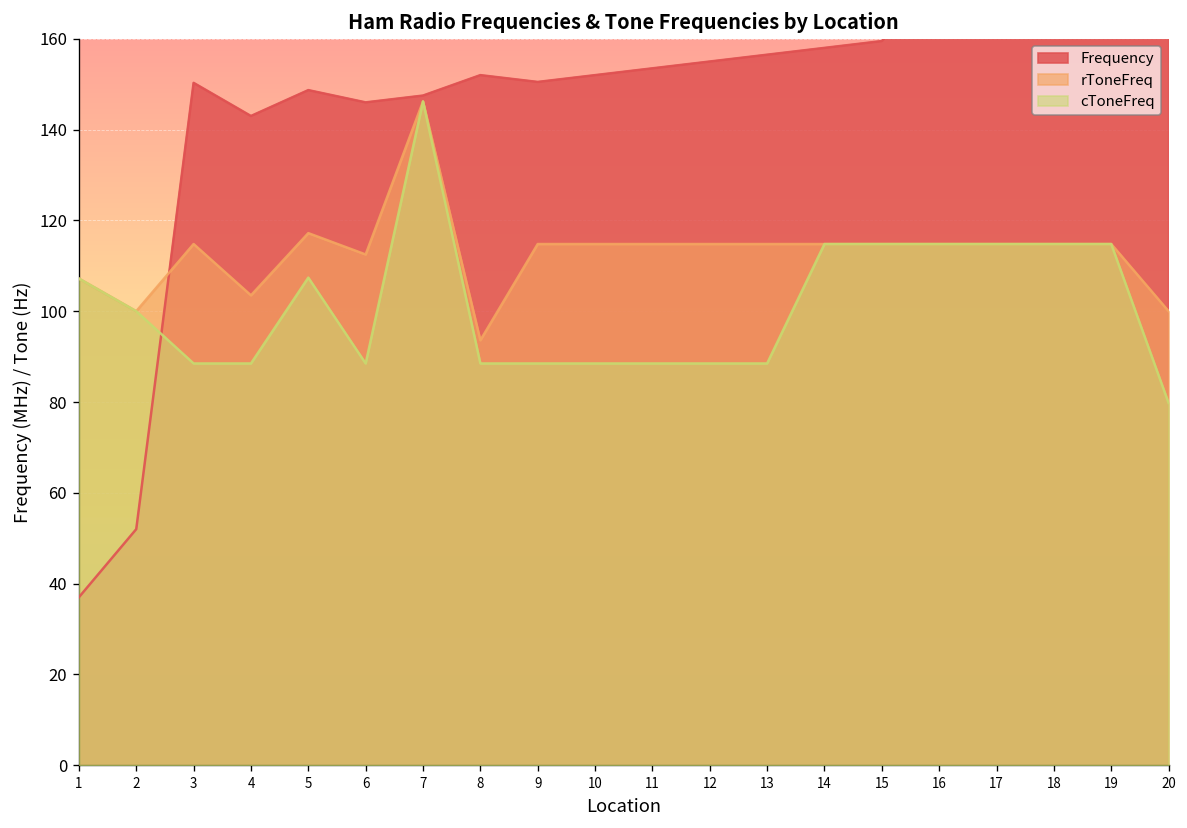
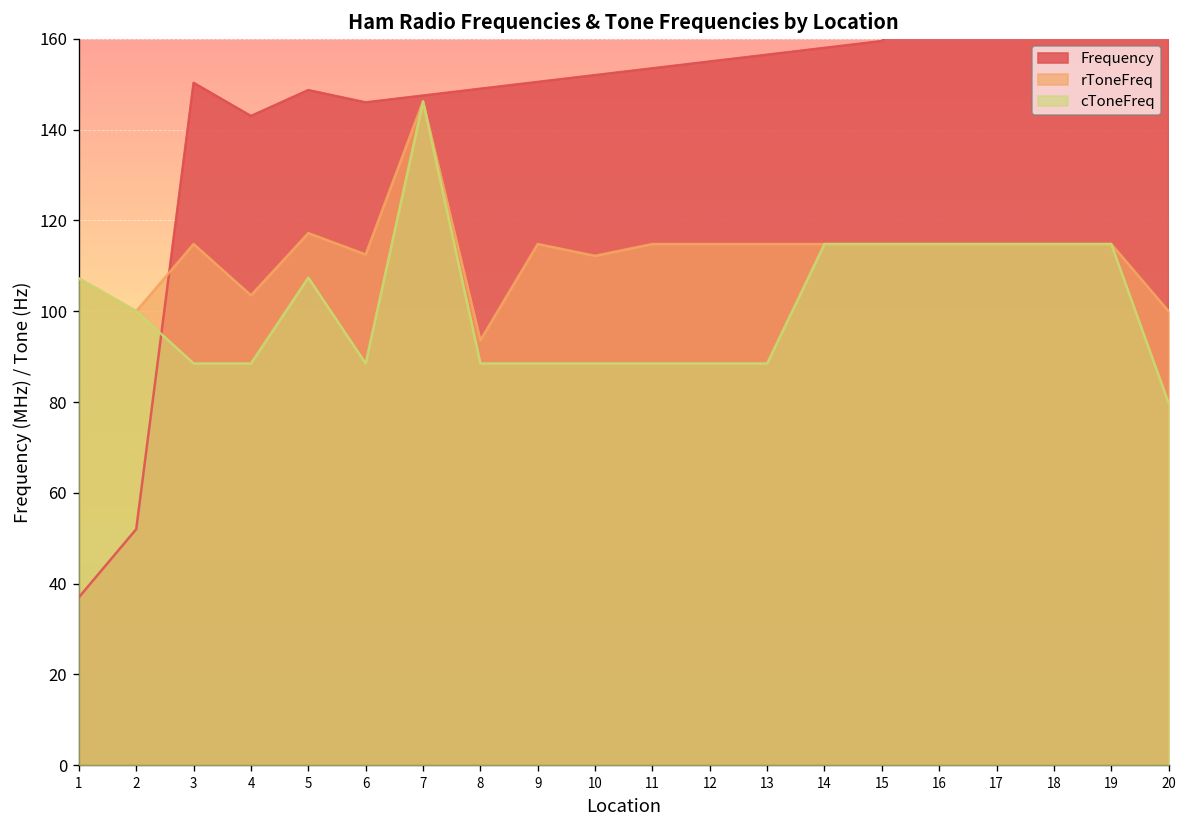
Frequency, 8: 152 -> 149
rToneFreq, 10: 115 -> 112
